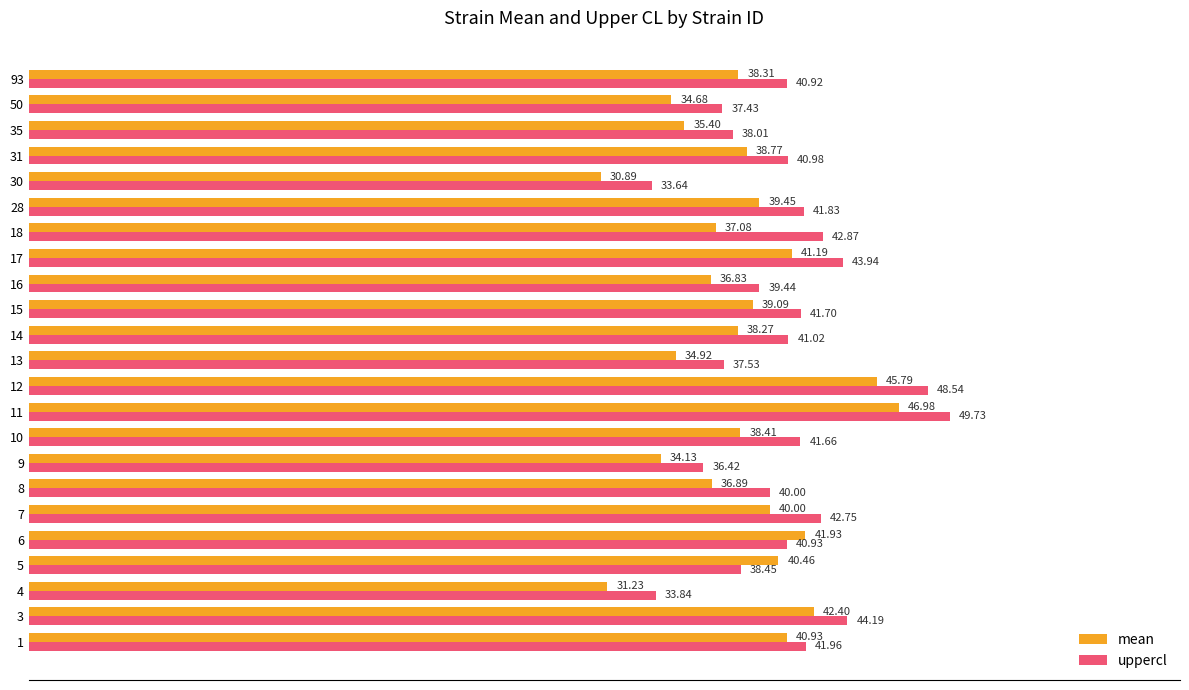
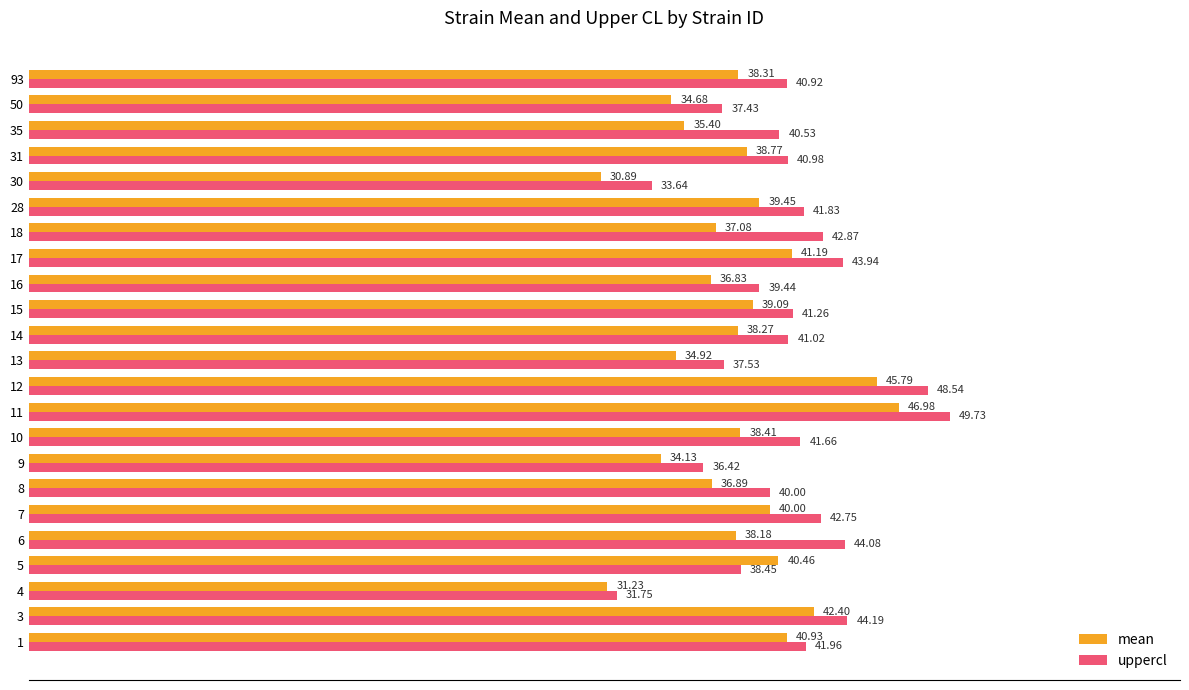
uppercl, 35: 38.01 -> 40.53
uppercl, 15: 41.70 -> 41.26
mean, 6: 41.93 -> 38.18
uppercl, 6: 40.93 -> 44.08
uppercl, 4: 33.84 -> 31.75
